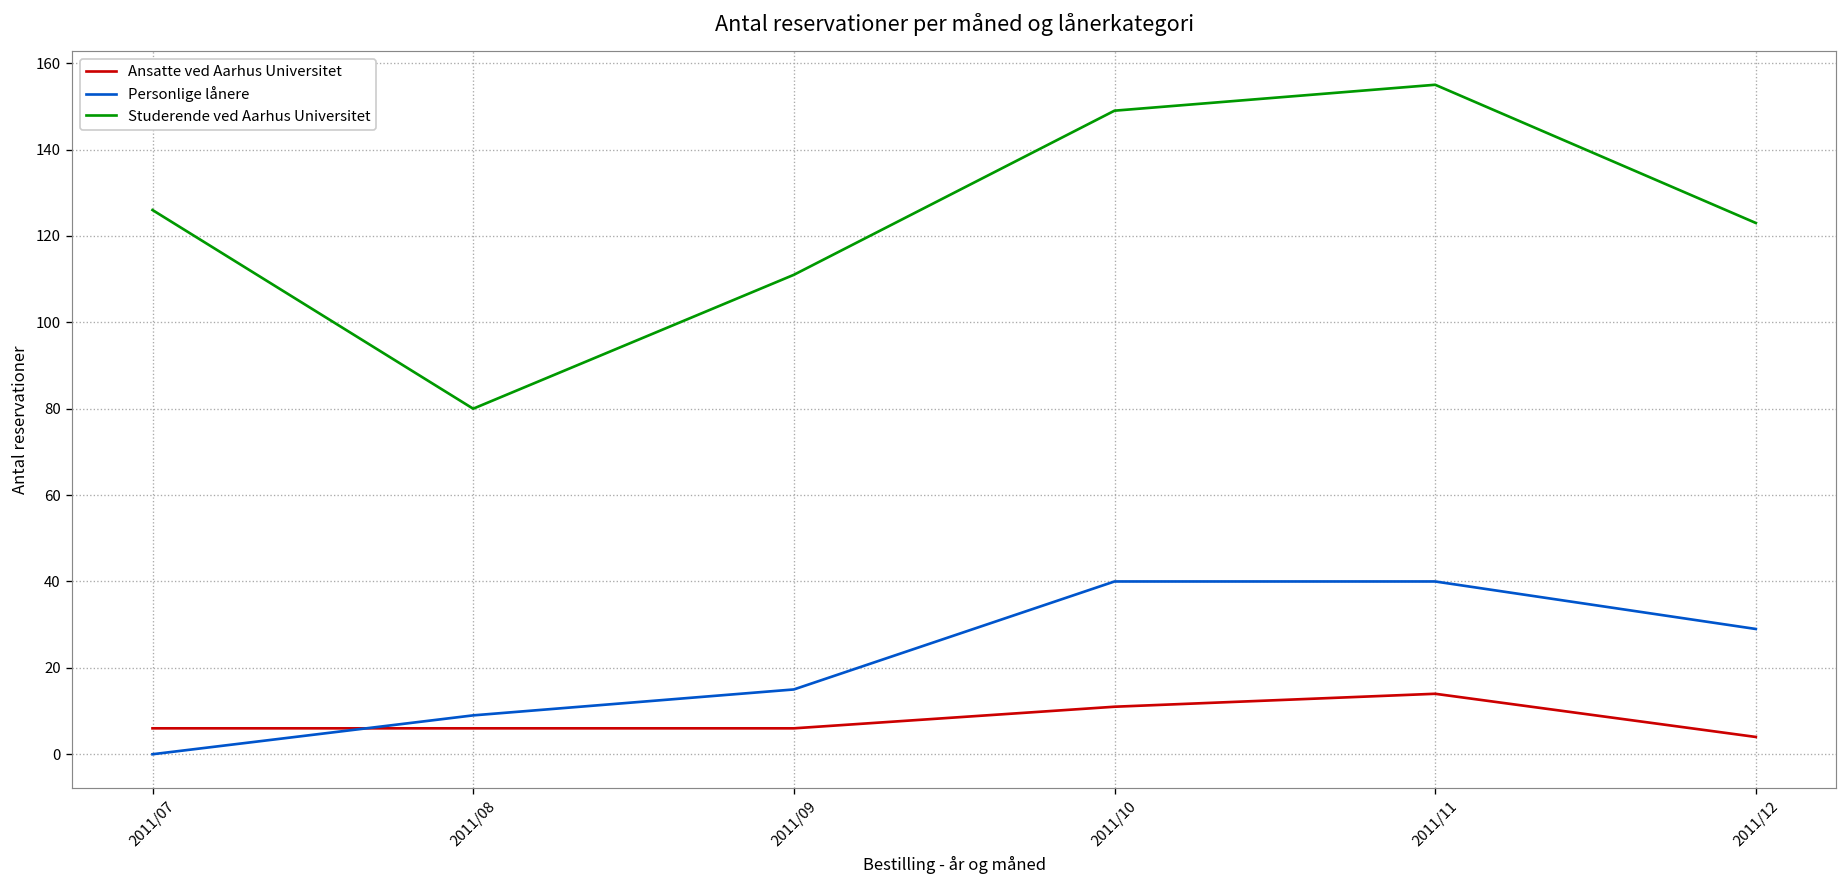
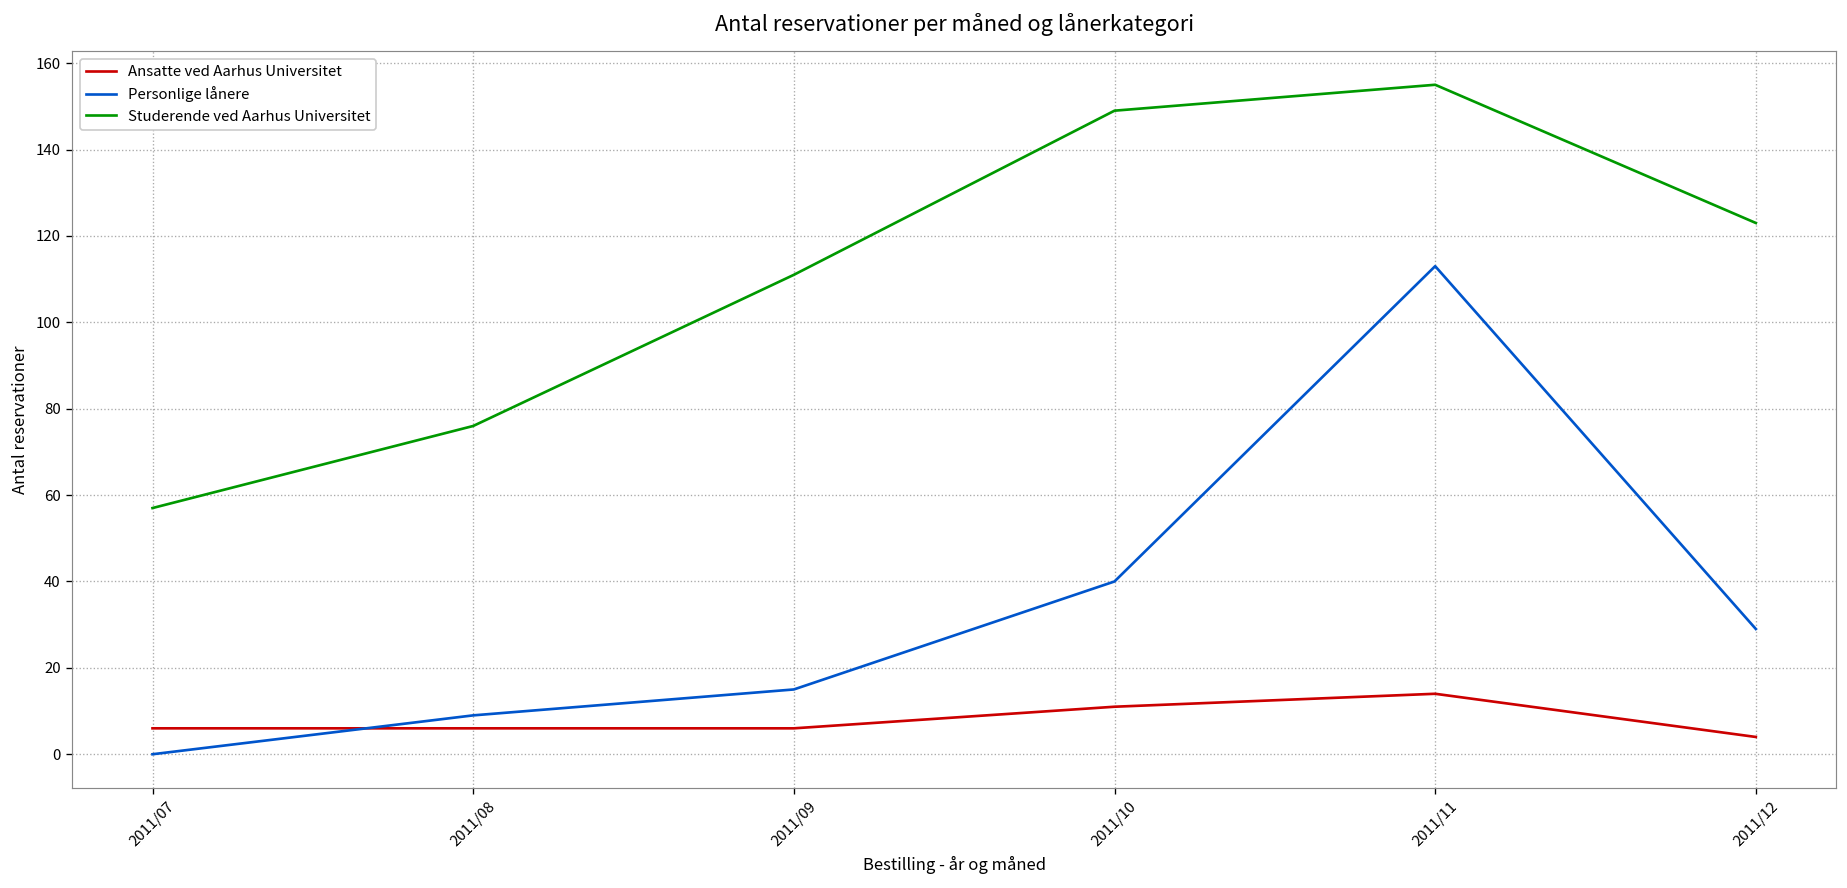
Studerende ved Aarhus Universitet, 2011/07: 126 -> 57
Studerende ved Aarhus Universitet, 2011/08: 80 -> 76
Personlige lånere, 2011/11: 40 -> 113
